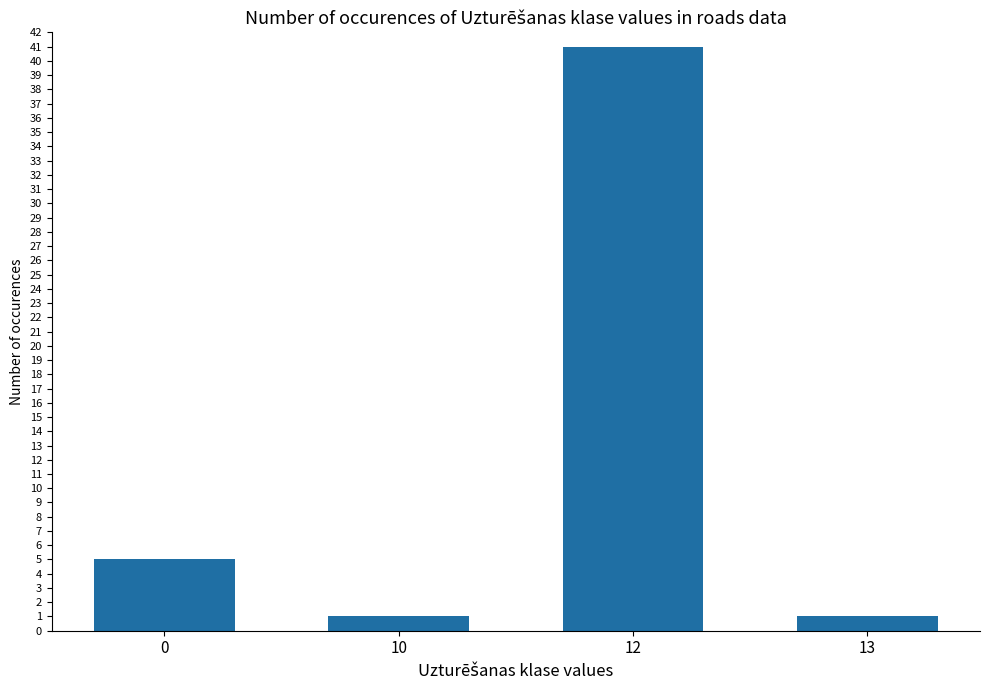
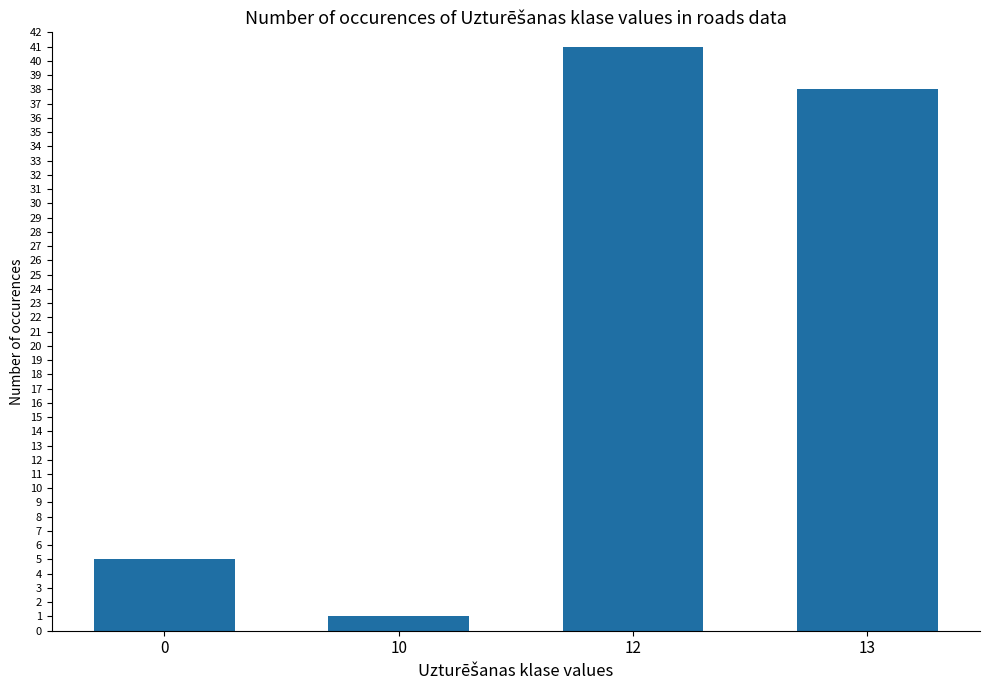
13: 1 -> 38
